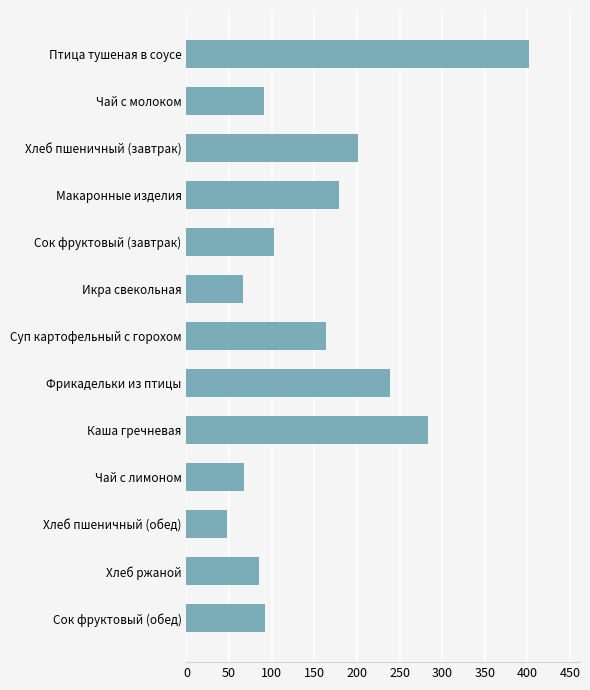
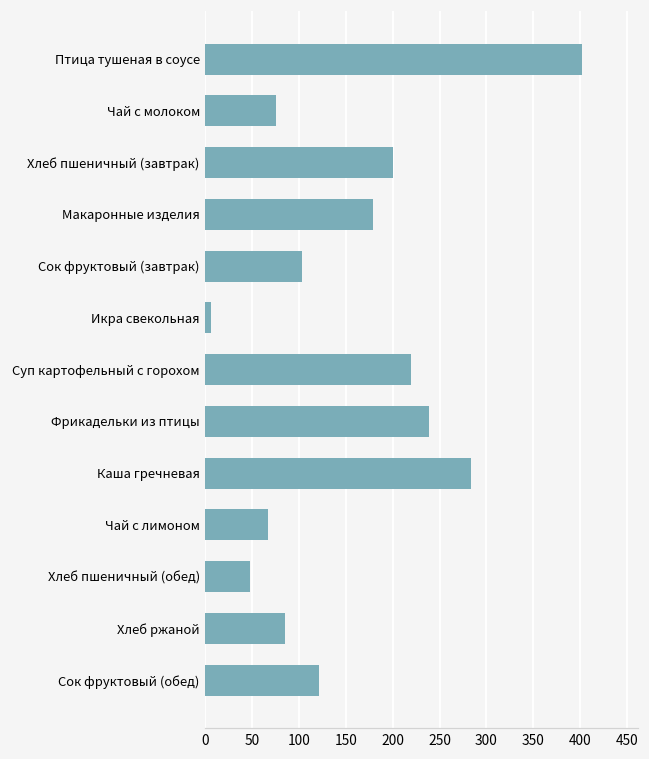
Чай с молоком: 90 -> 80
Икра свекольная: 70 -> 10
Суп картофельный с горохом: 160 -> 220
Сок фруктовый (обед): 90 -> 120
